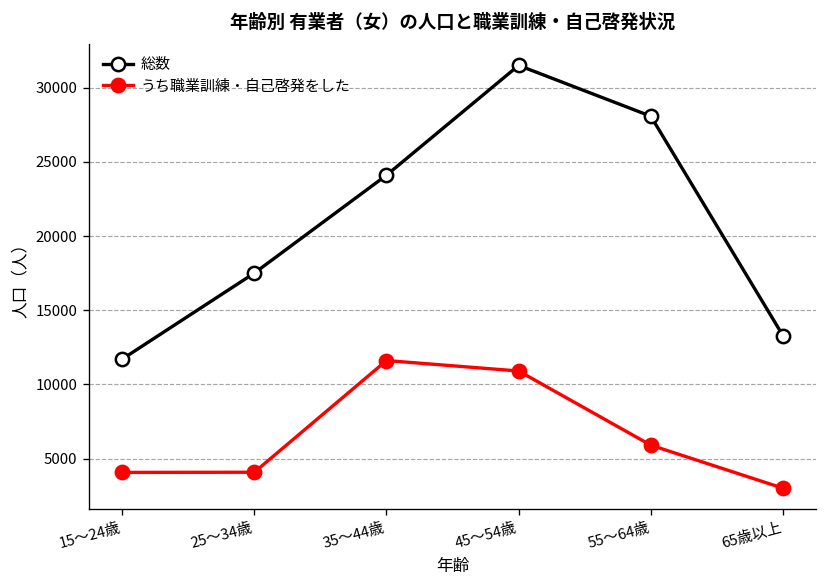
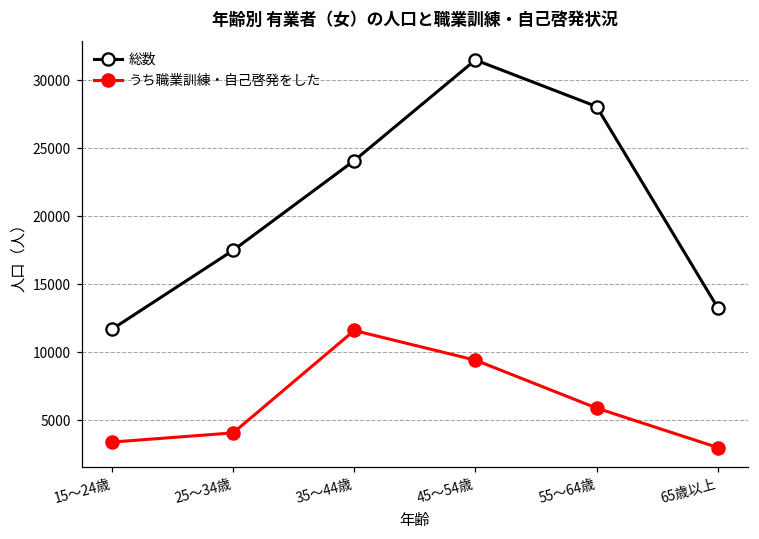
うち職業訓練・自己啓発をした, 15～24歳: 4100 -> 3400
うち職業訓練・自己啓発をした, 45～54歳: 10900 -> 9400
